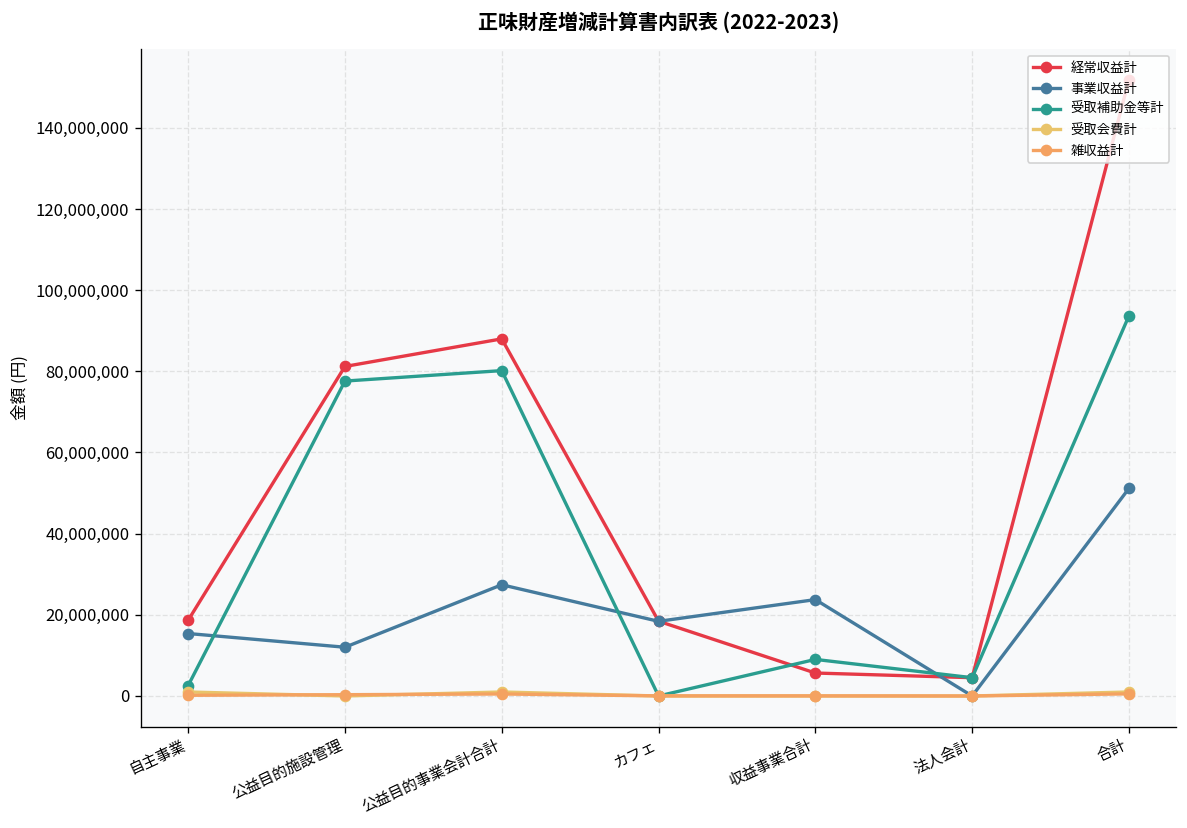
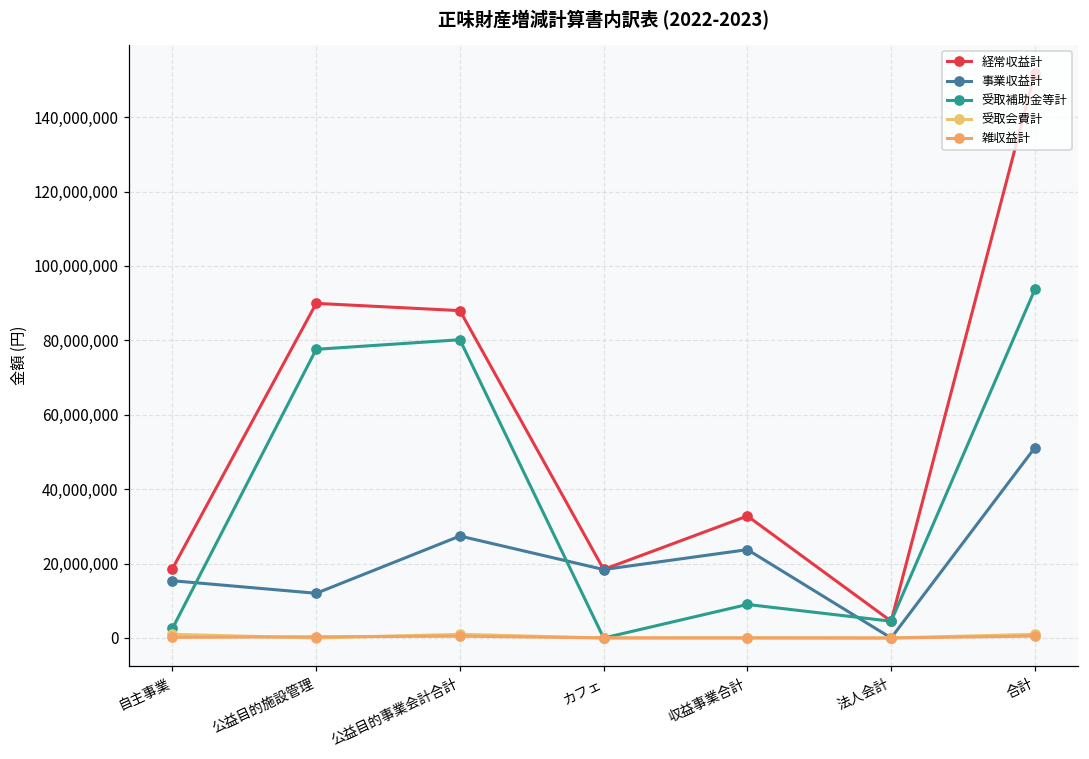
経常収益計, 公益目的施設管理: 81,000,000 -> 90,000,000
経常収益計, 収益事業合計: 6,000,000 -> 33,000,000
